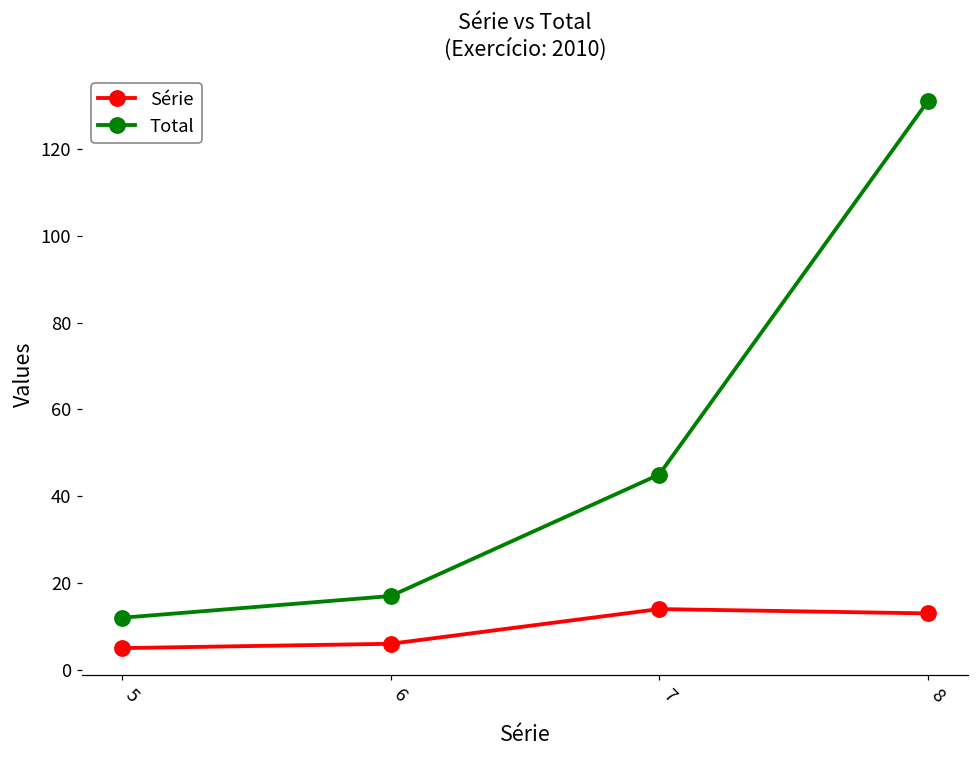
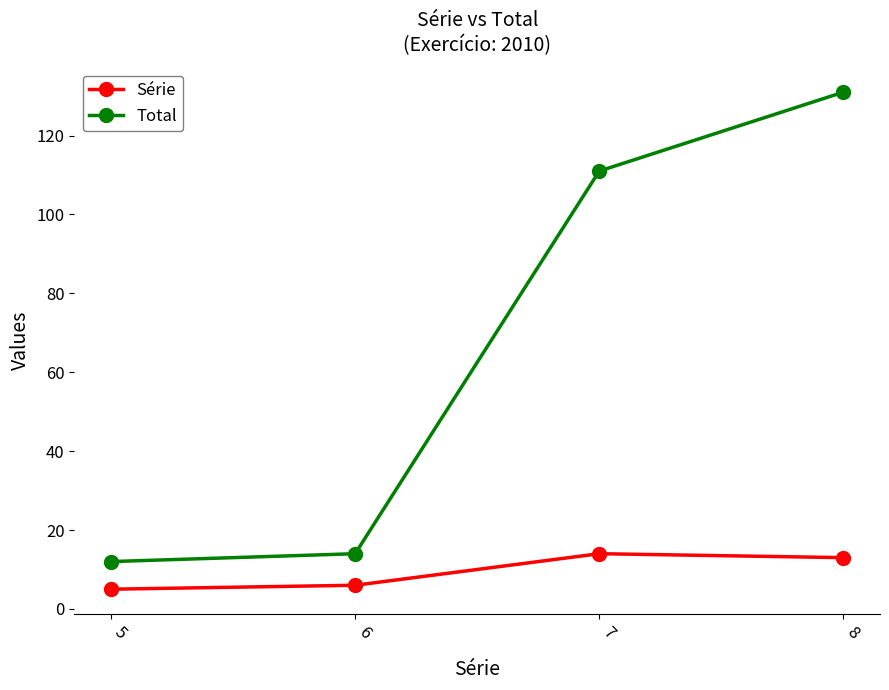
Total, 6: 17 -> 14
Total, 7: 45 -> 111
